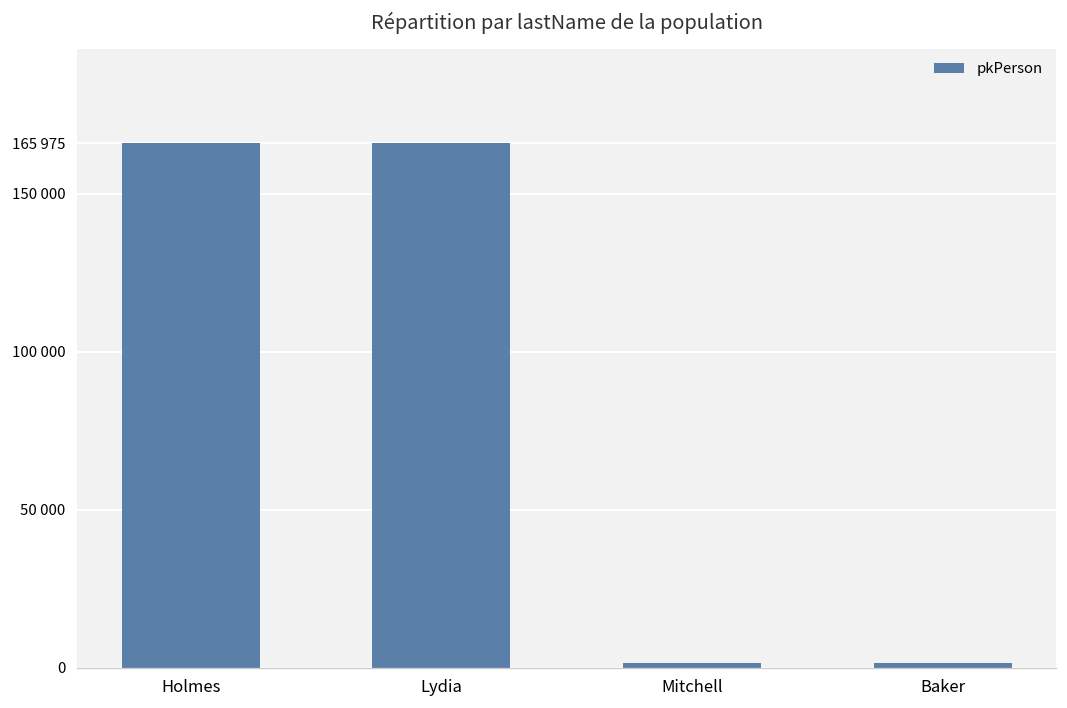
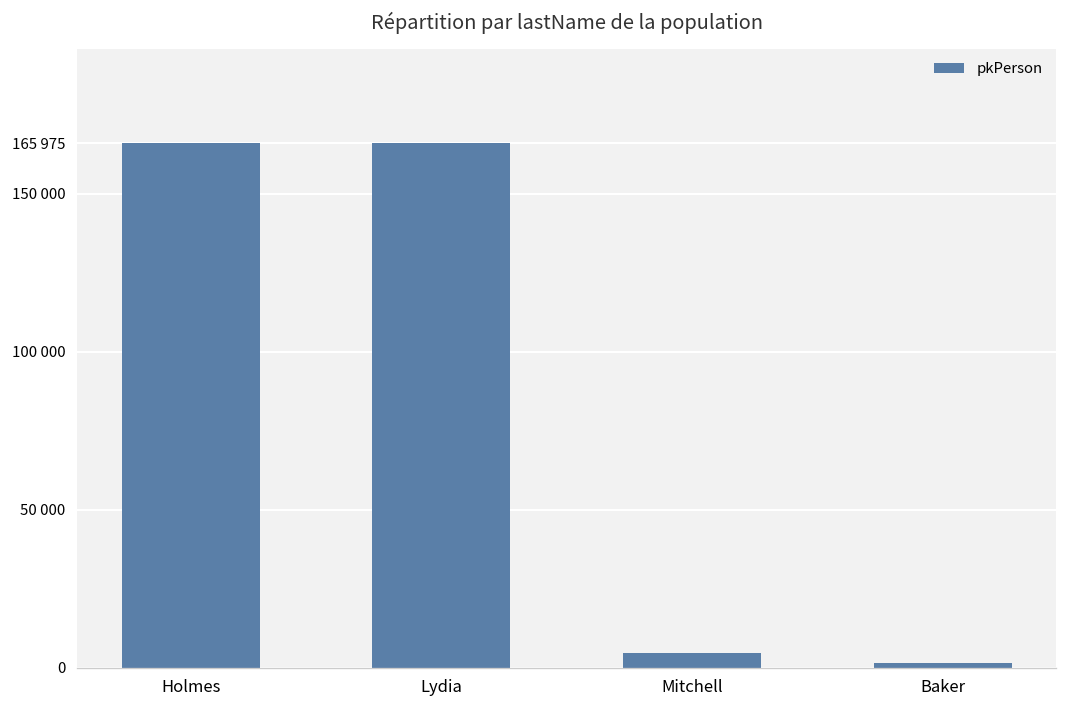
Mitchell: 2000 -> 5000
